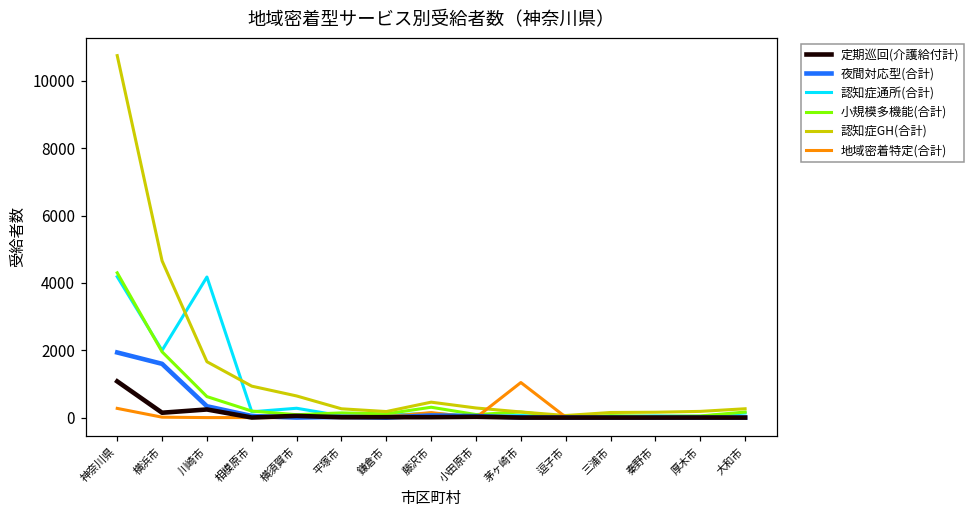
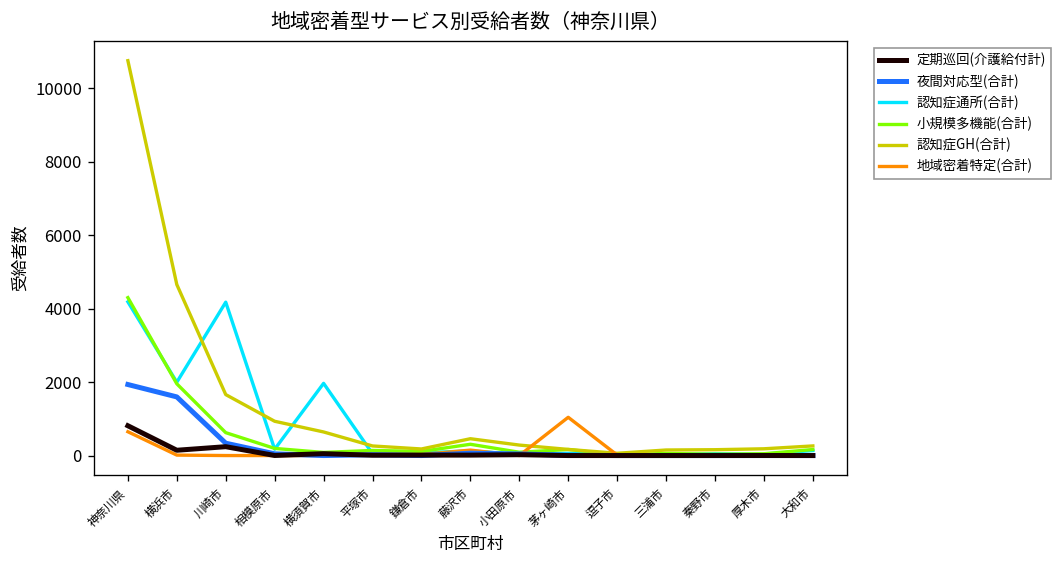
定期巡回(介護給付計), 神奈川県: 1100 -> 800
地域密着特定(合計), 神奈川県: 300 -> 600
認知症通所(合計), 横須賀市: 300 -> 2000
